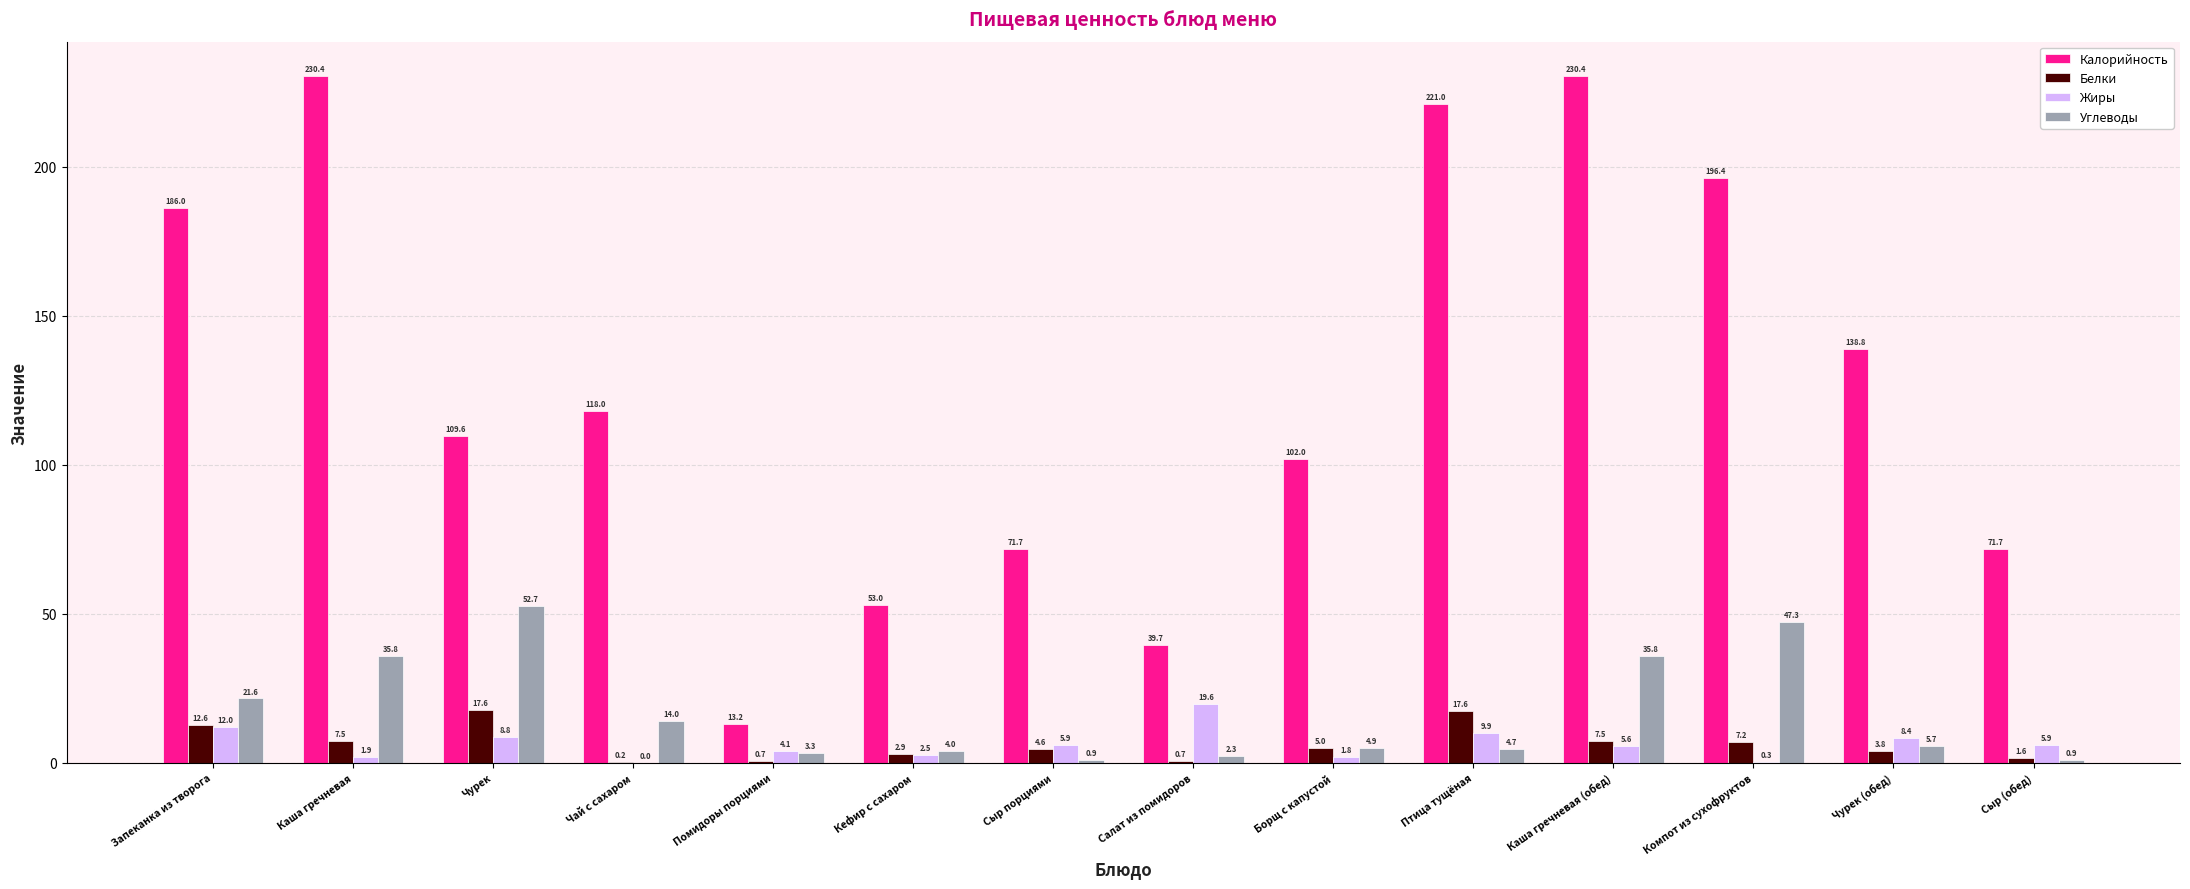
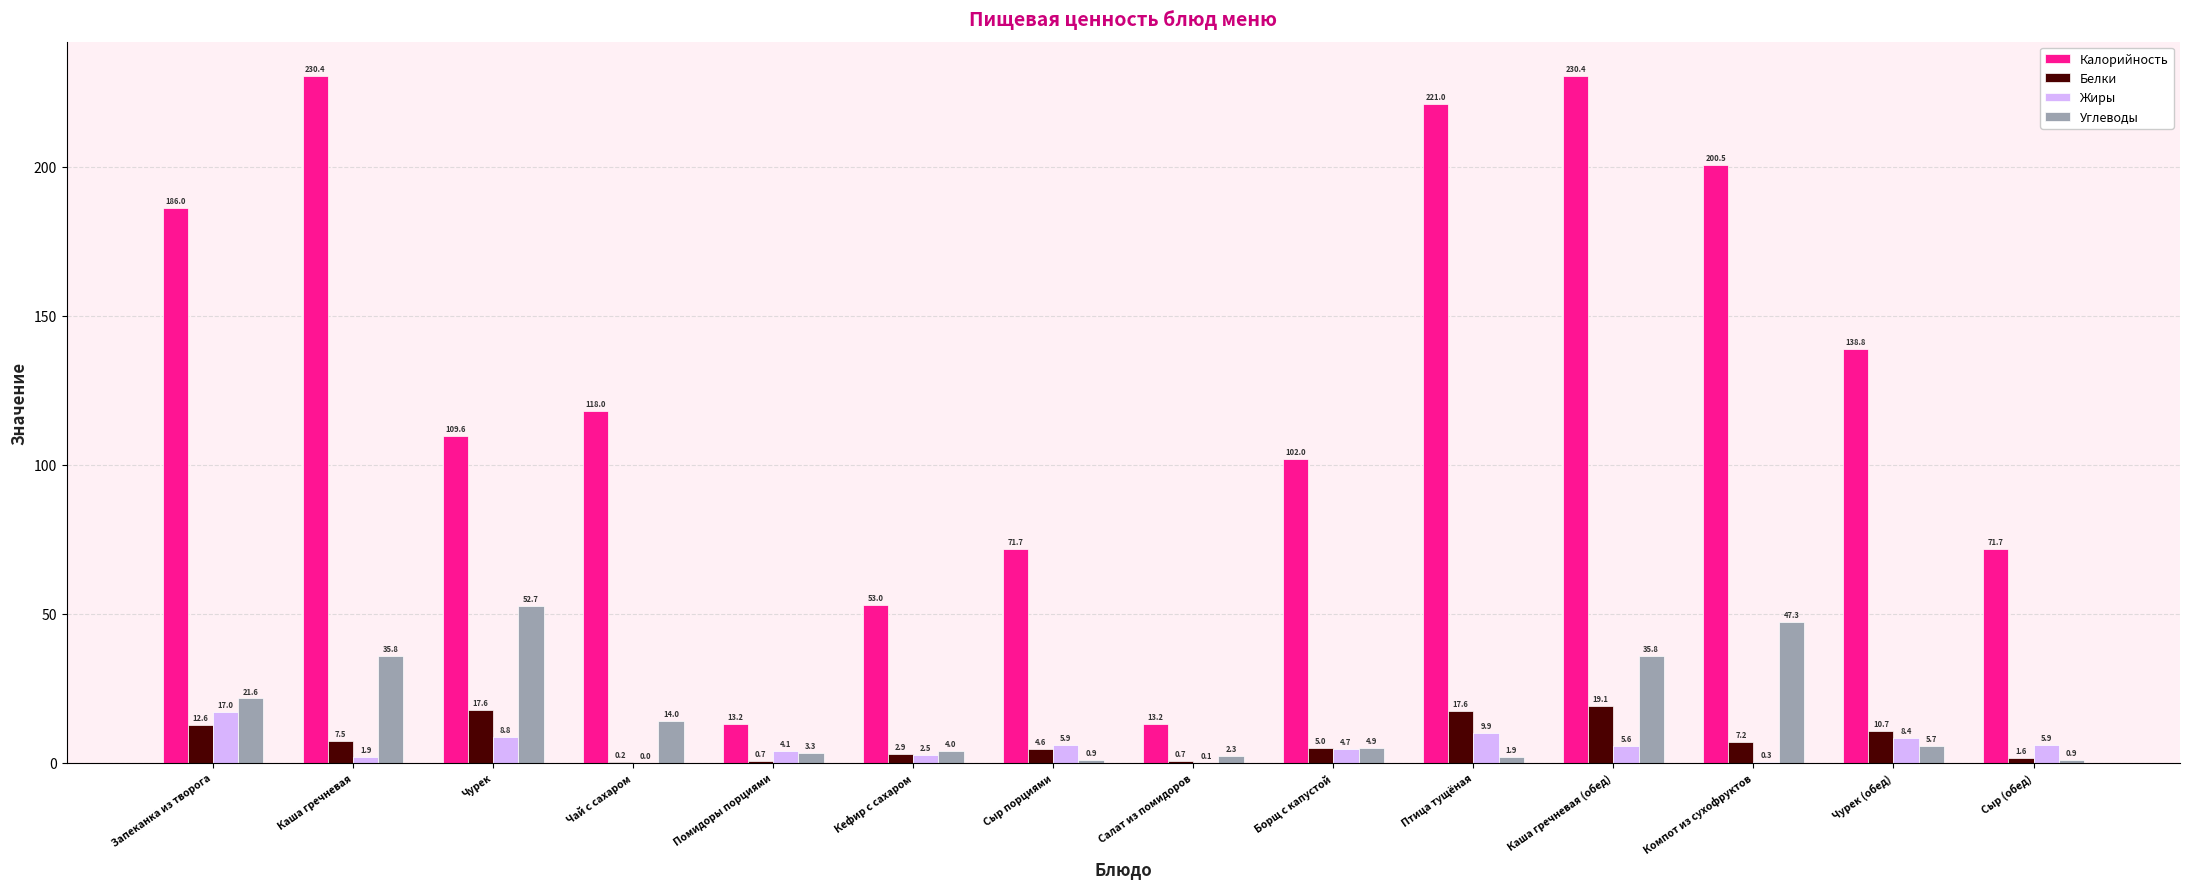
Жиры, Запеканка из творога: 12.0 -> 17.0
Калорийность, Салат из помидоров: 39.7 -> 13.2
Жиры, Салат из помидоров: 19.6 -> 0.1
Жиры, Борщ с капустой: 1.8 -> 4.7
Углеводы, Птица тущёная: 4.7 -> 1.9
Белки, Каша гречневая (обед): 7.5 -> 19.1
Калорийность, Компот из сухофруктов: 196.4 -> 200.5
Белки, Чурек (обед): 3.8 -> 10.7
